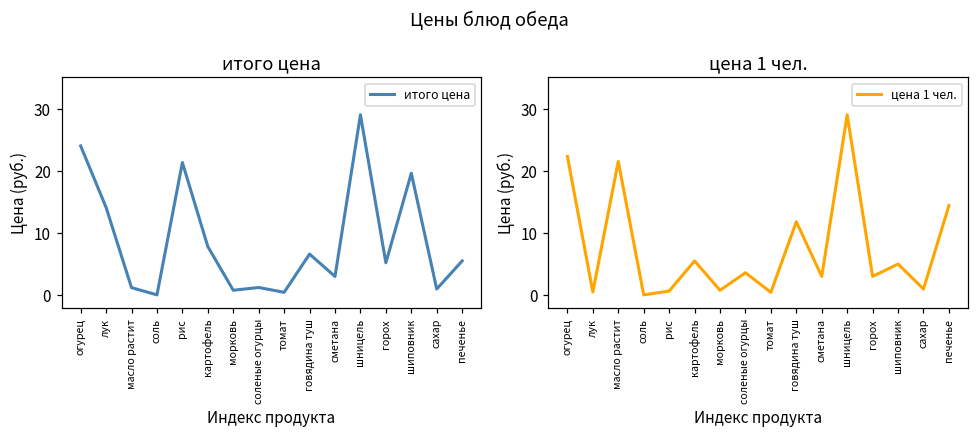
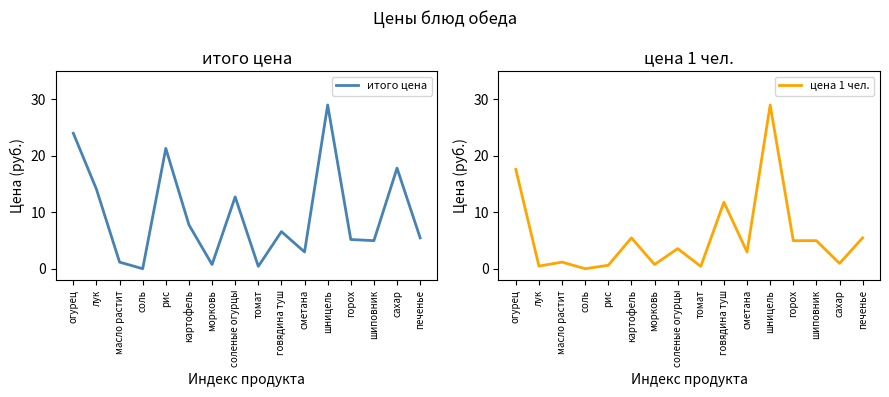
итого цена, соленые огурцы: 1 -> 13
итого цена, шиповник: 20 -> 5
итого цена, сахар: 1 -> 18
цена 1 чел., огурец: 22 -> 18
цена 1 чел., масло растит: 22 -> 1
цена 1 чел., горох: 3 -> 5
цена 1 чел., печенье: 14 -> 6
